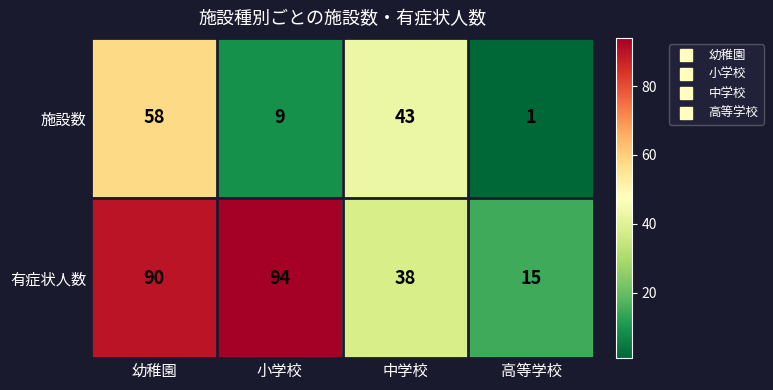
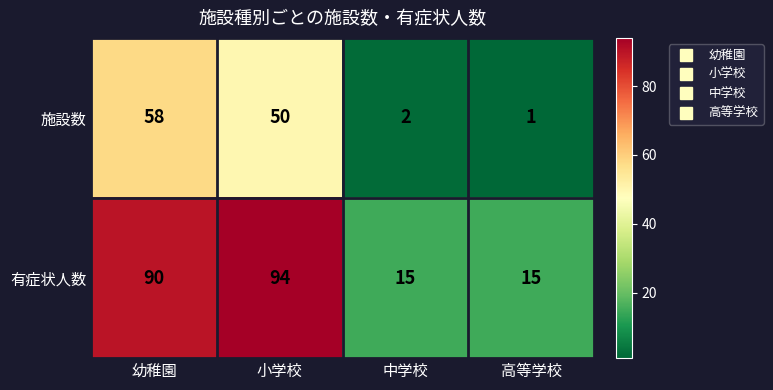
施設数, 小学校: 9 -> 50
施設数, 中学校: 43 -> 2
有症状人数, 中学校: 38 -> 15
